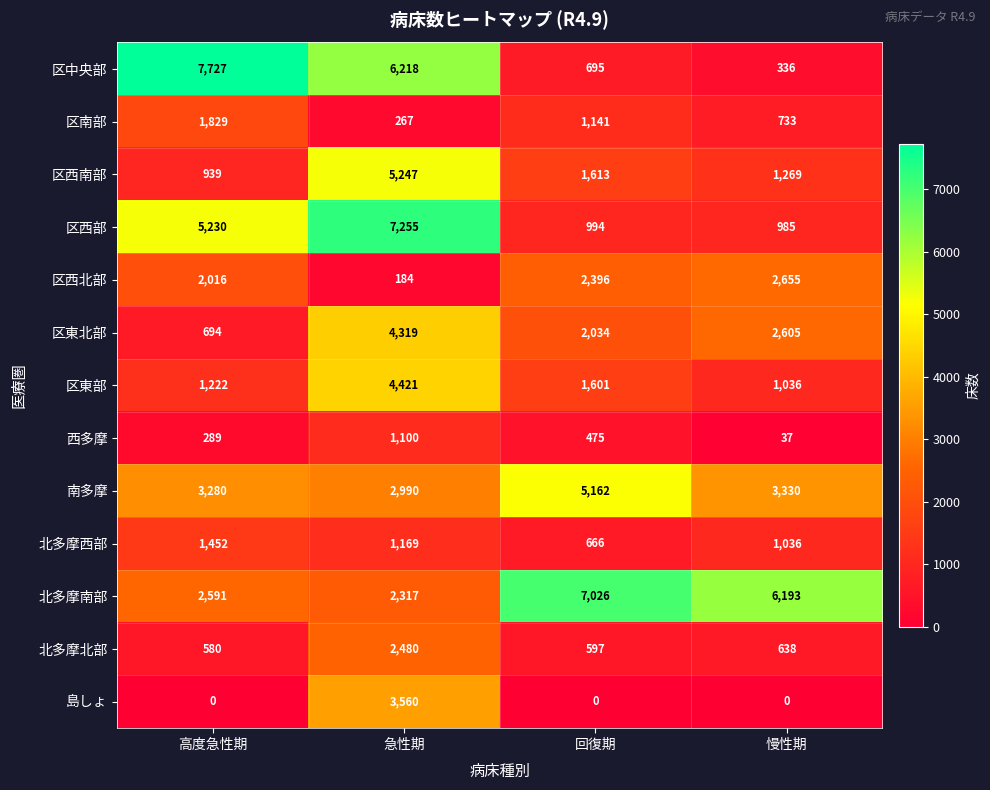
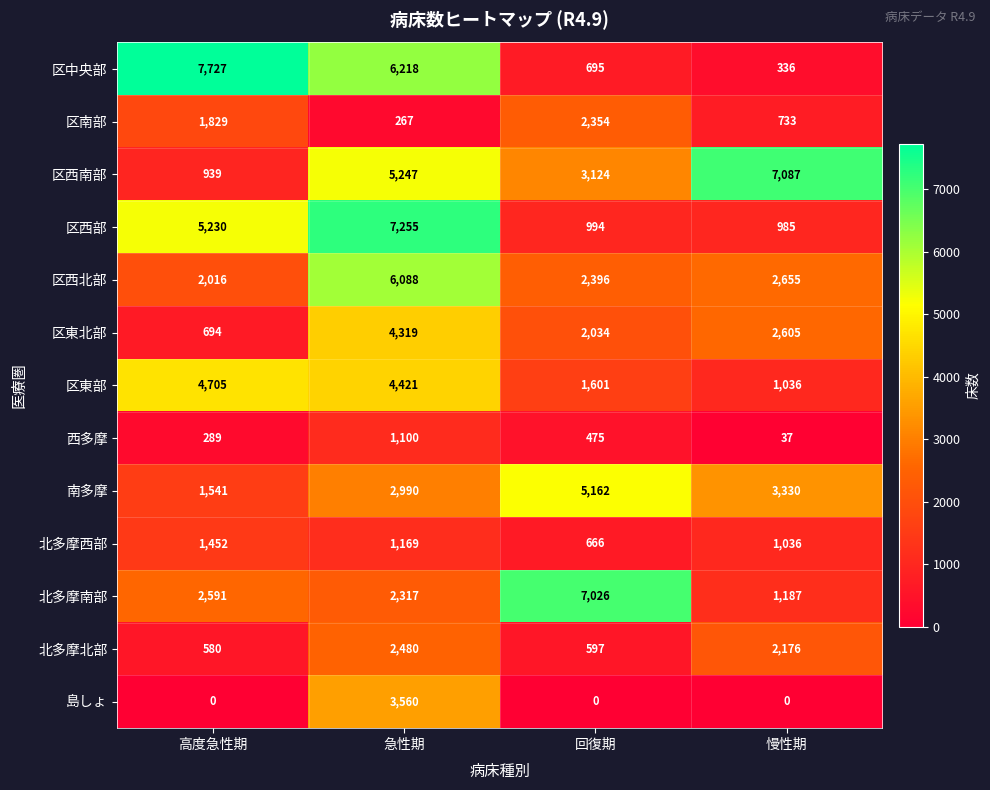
区南部, 回復期: 1,141 -> 2,354
区西南部, 回復期: 1,613 -> 3,124
区西南部, 慢性期: 1,269 -> 7,087
区西北部, 急性期: 184 -> 6,088
区東部, 高度急性期: 1,222 -> 4,705
南多摩, 高度急性期: 3,280 -> 1,541
北多摩南部, 慢性期: 6,193 -> 1,187
北多摩北部, 慢性期: 638 -> 2,176
